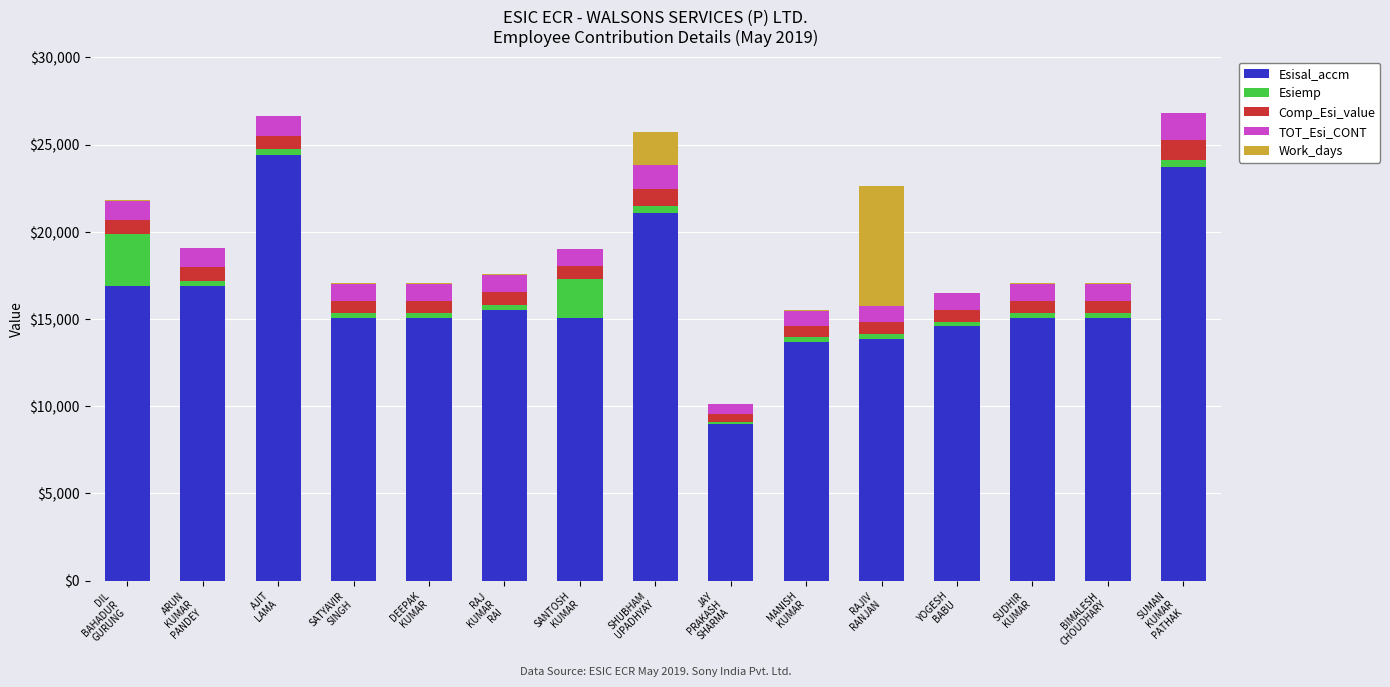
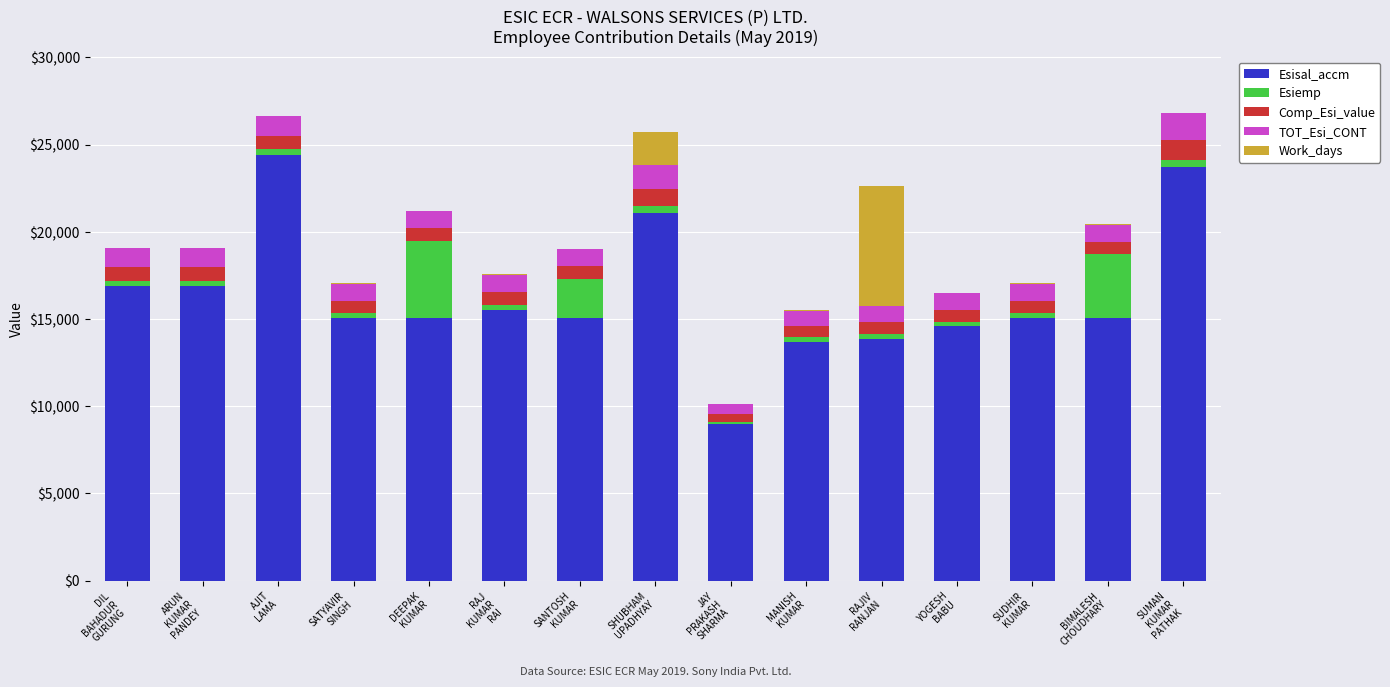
Esiemp, DIL BAHADUR GURUNG: $3,000 -> $300
Esiemp, DEEPAK KUMAR: $300 -> $4,400
Esiemp, BIMALESH CHOUDHARY: $300 -> $3,600
